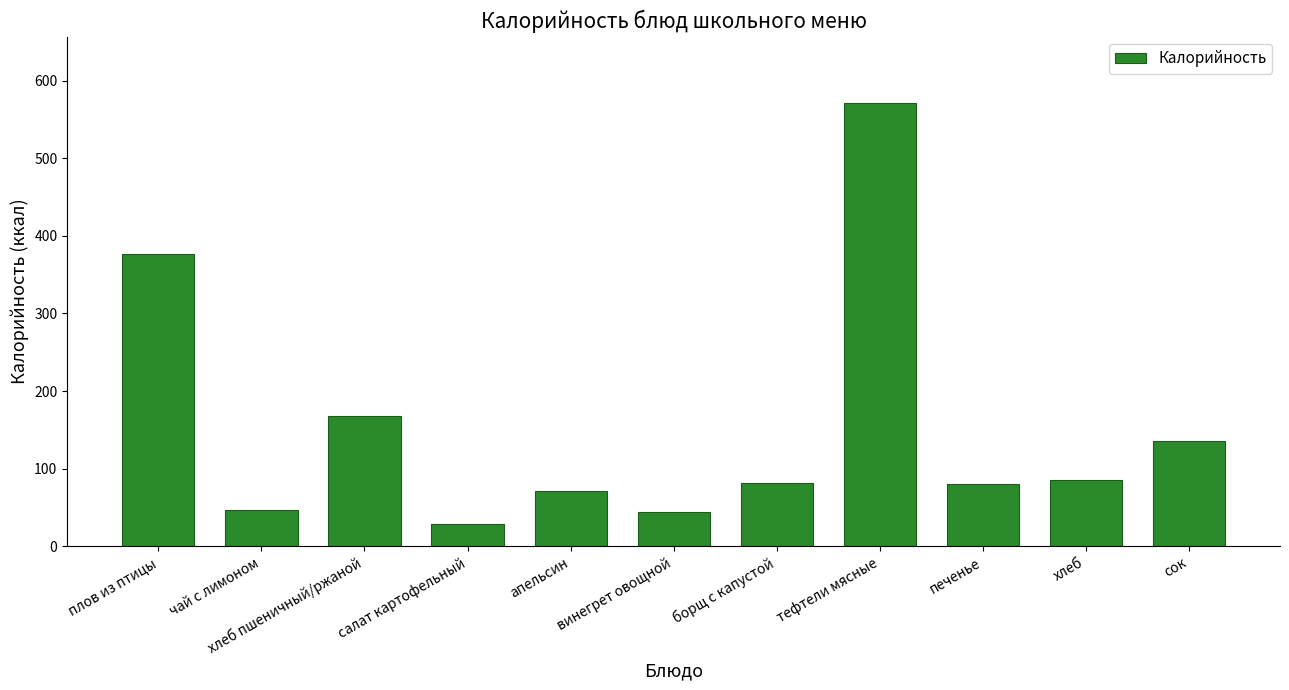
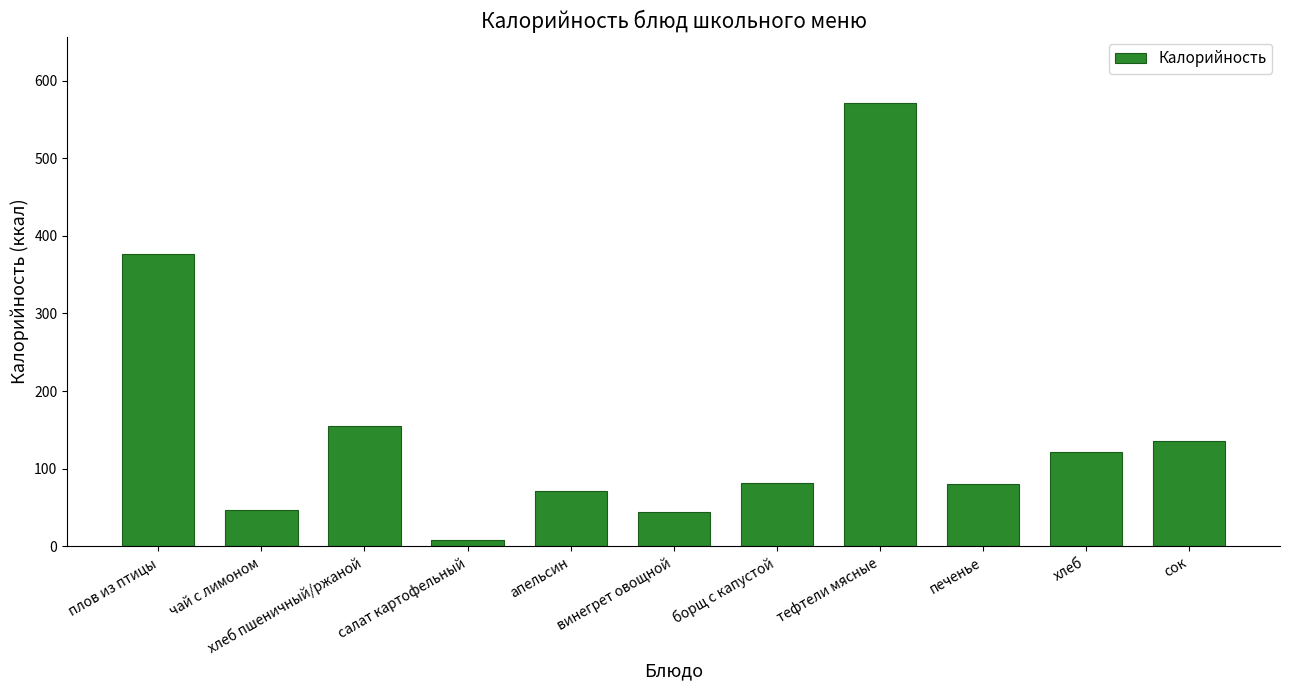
хлеб пшеничный/ржаной: 170 -> 150
салат картофельный: 30 -> 10
хлеб: 90 -> 120
